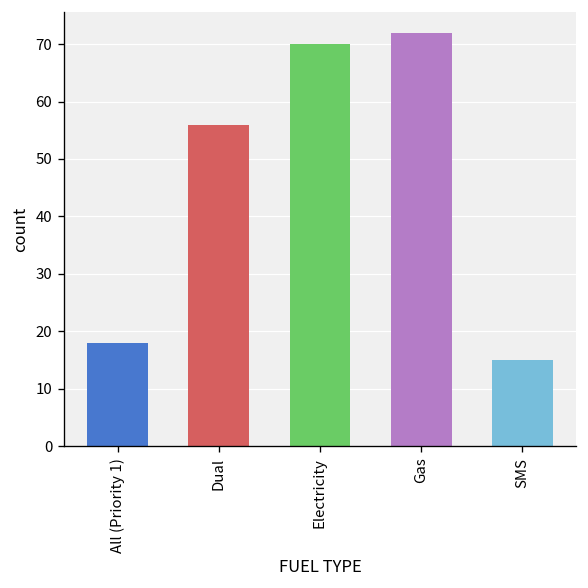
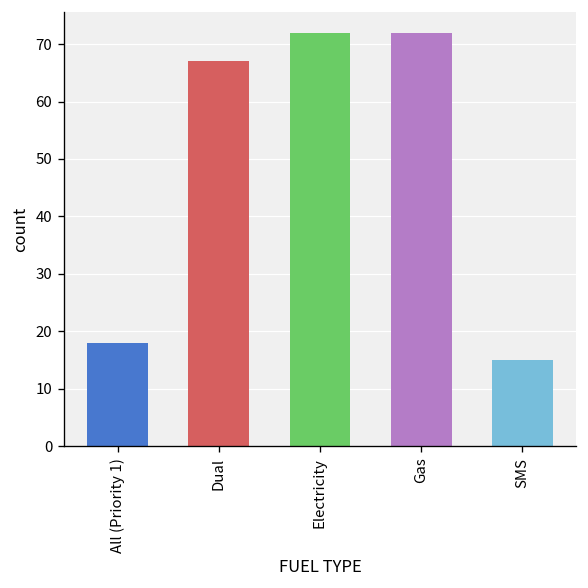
Dual: 56 -> 67
Electricity: 70 -> 72
